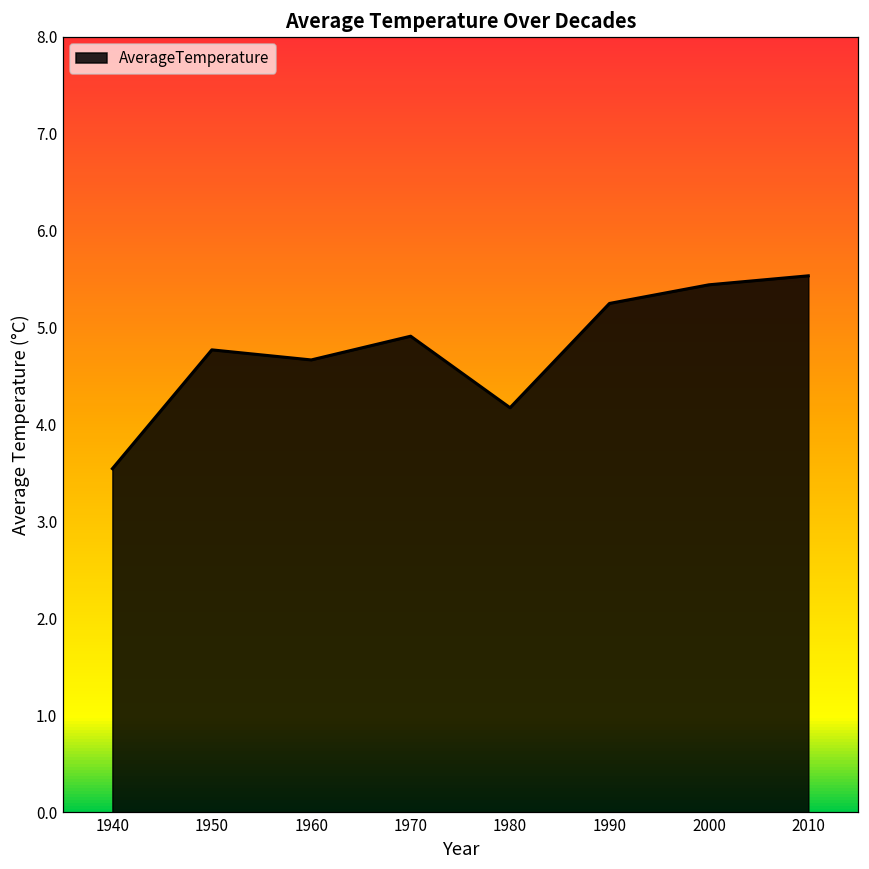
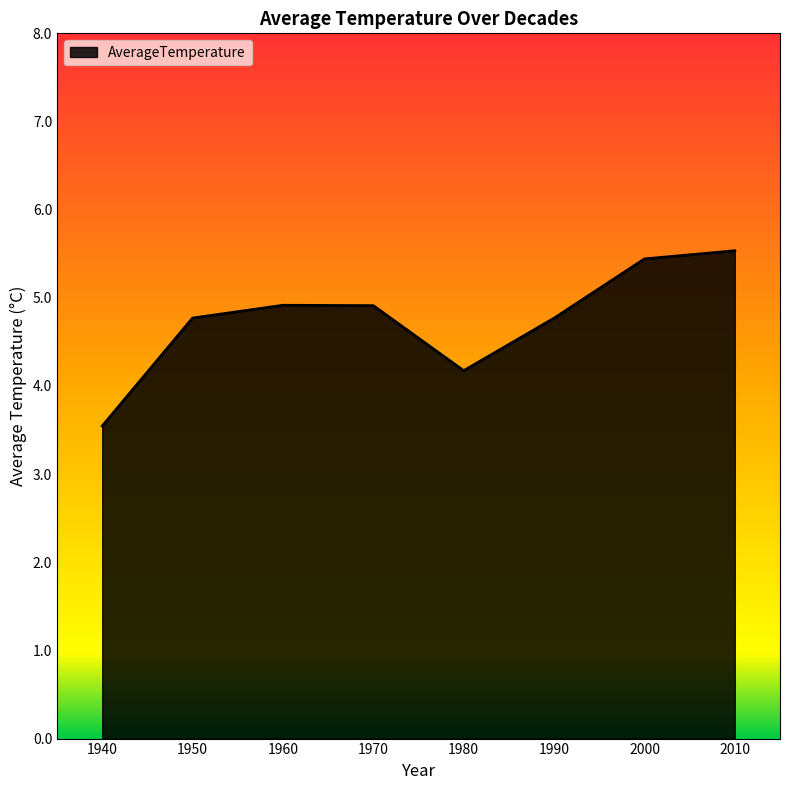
1960: 4.7 -> 4.9
1990: 5.2 -> 4.8
